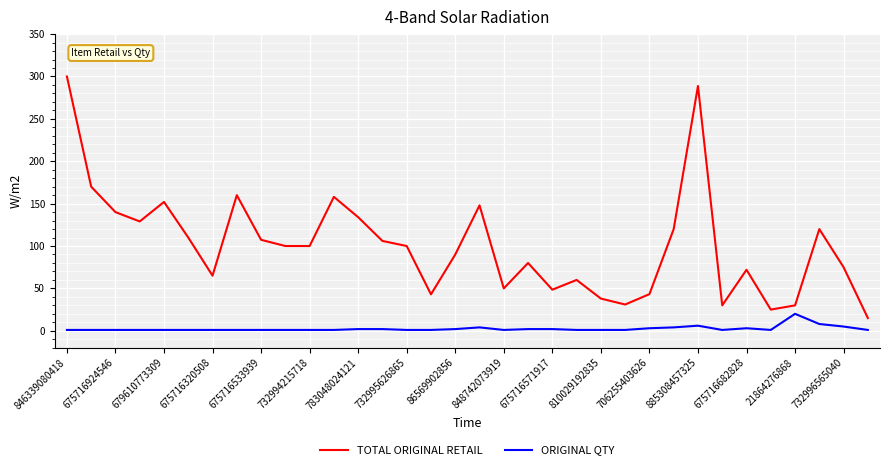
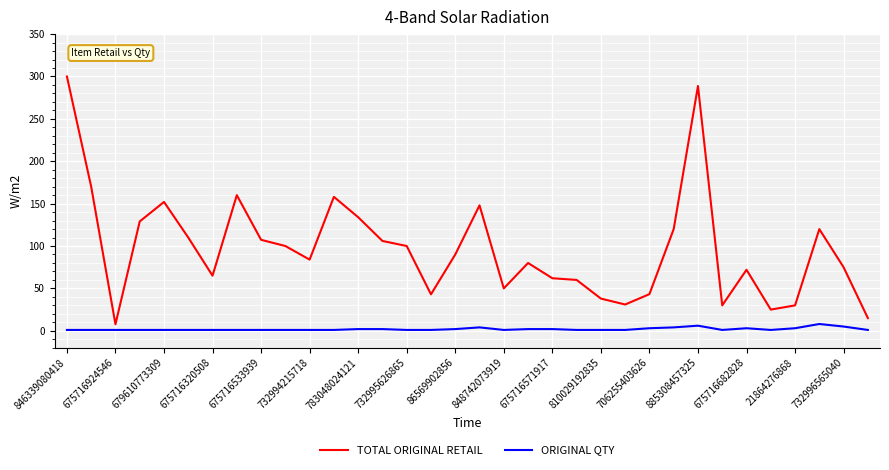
TOTAL ORIGINAL RETAIL, 675716924546: 140 -> 10
TOTAL ORIGINAL RETAIL, 732994215718: 100 -> 80
TOTAL ORIGINAL RETAIL, 675716571917: 50 -> 60
ORIGINAL QTY, 21864276868: 20 -> 0
